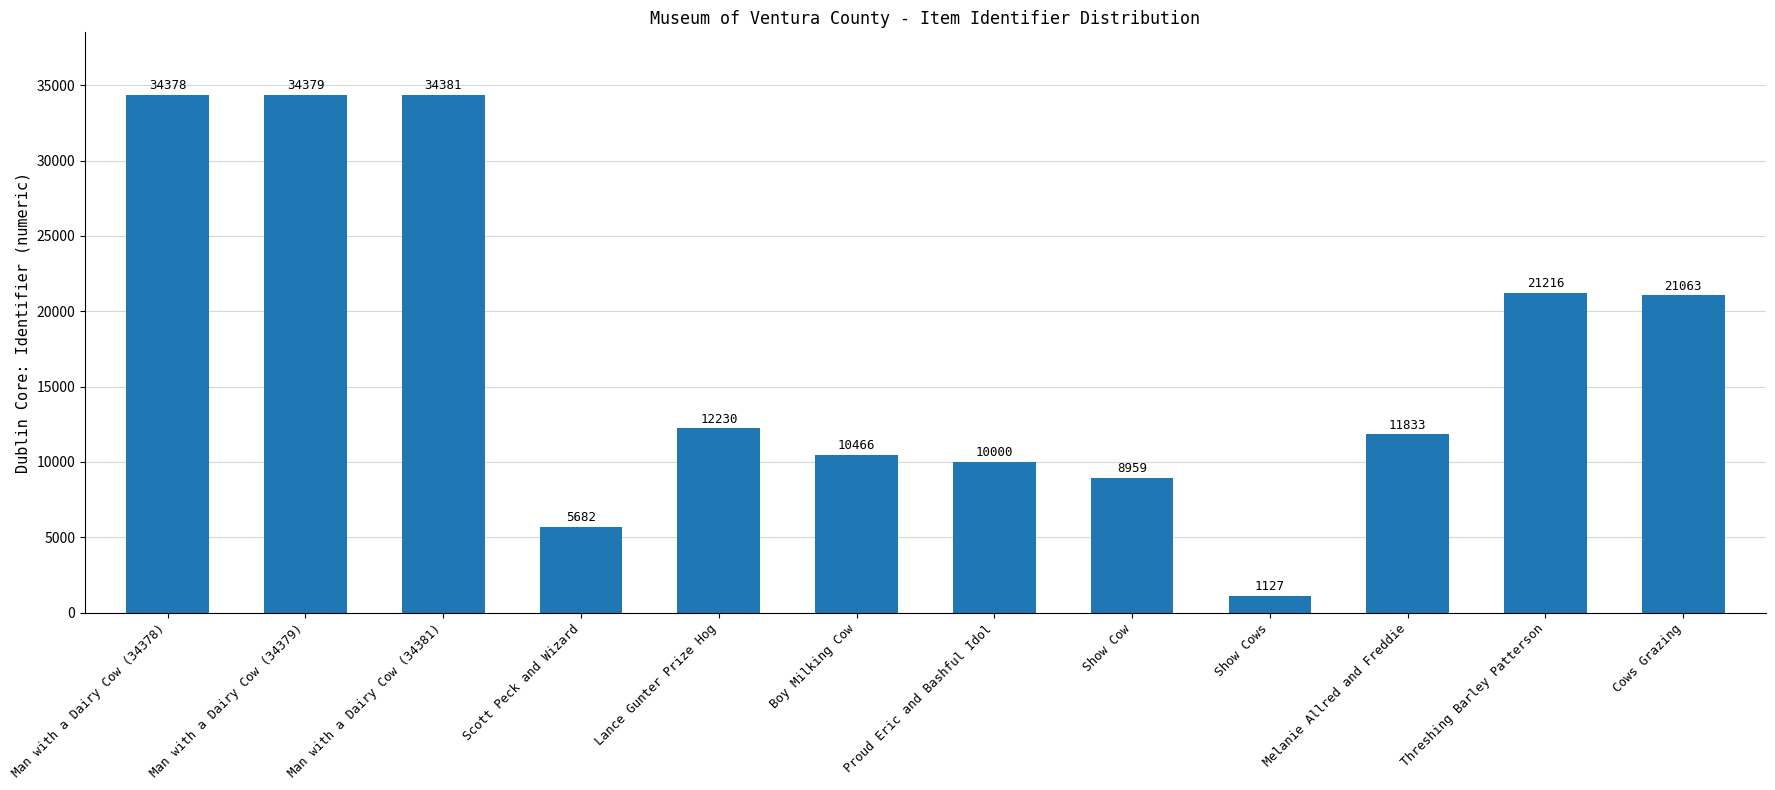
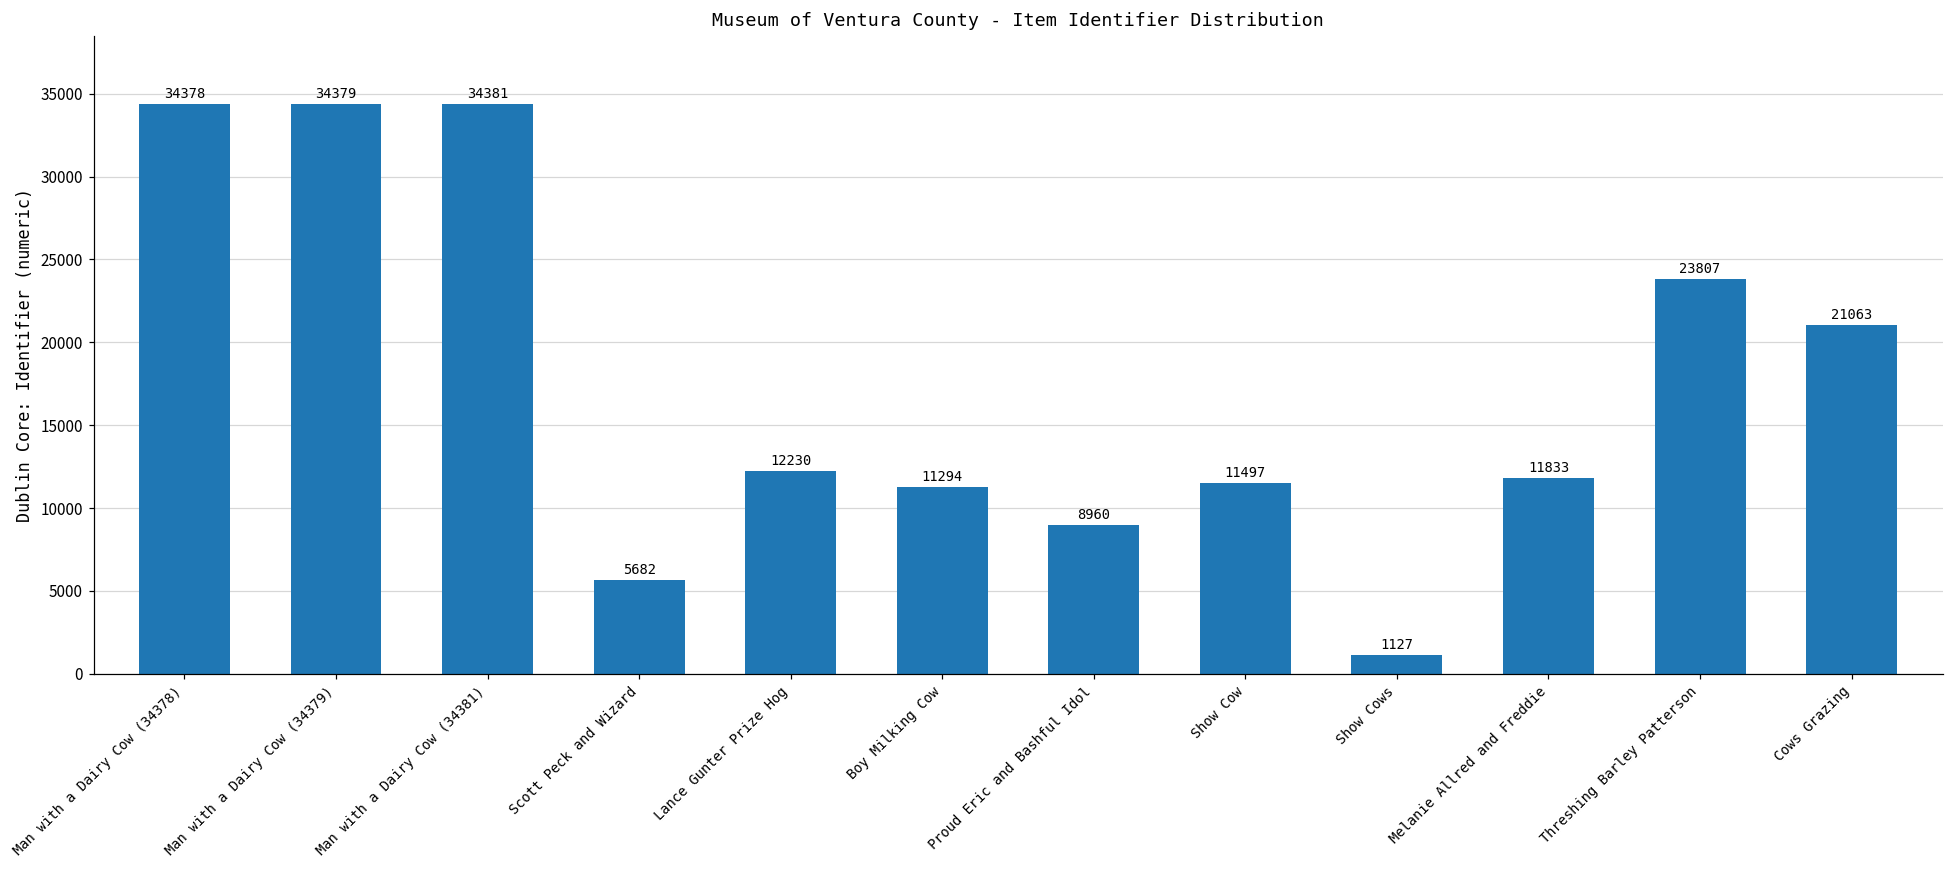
Boy Milking Cow: 10466 -> 11294
Proud Eric and Bashful Idol: 10000 -> 8960
Show Cow: 8959 -> 11497
Threshing Barley Patterson: 21216 -> 23807
